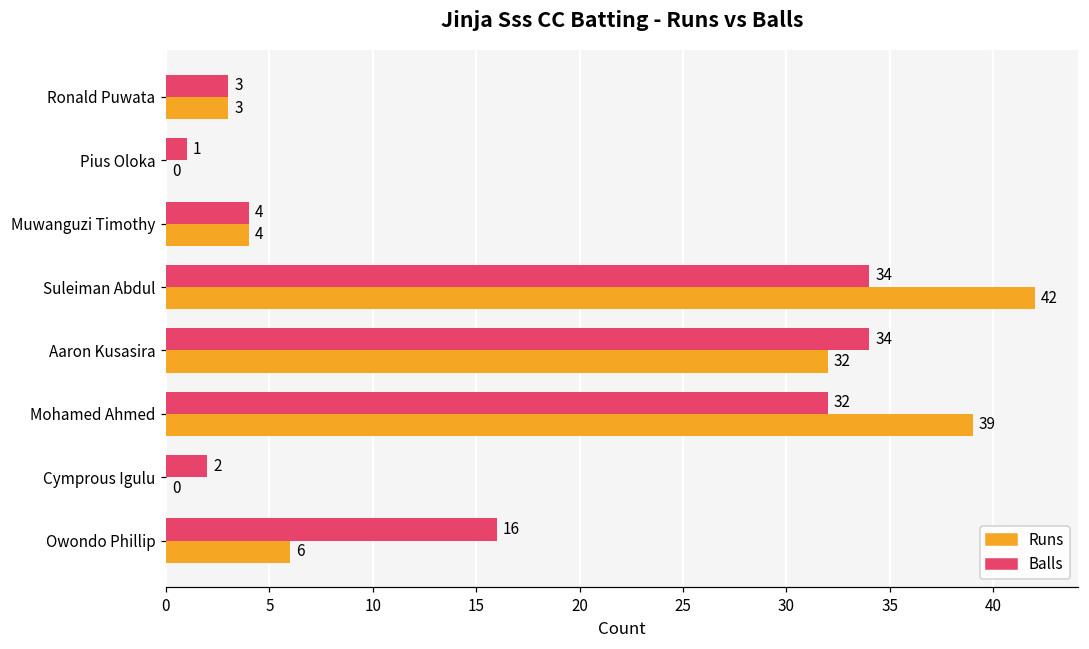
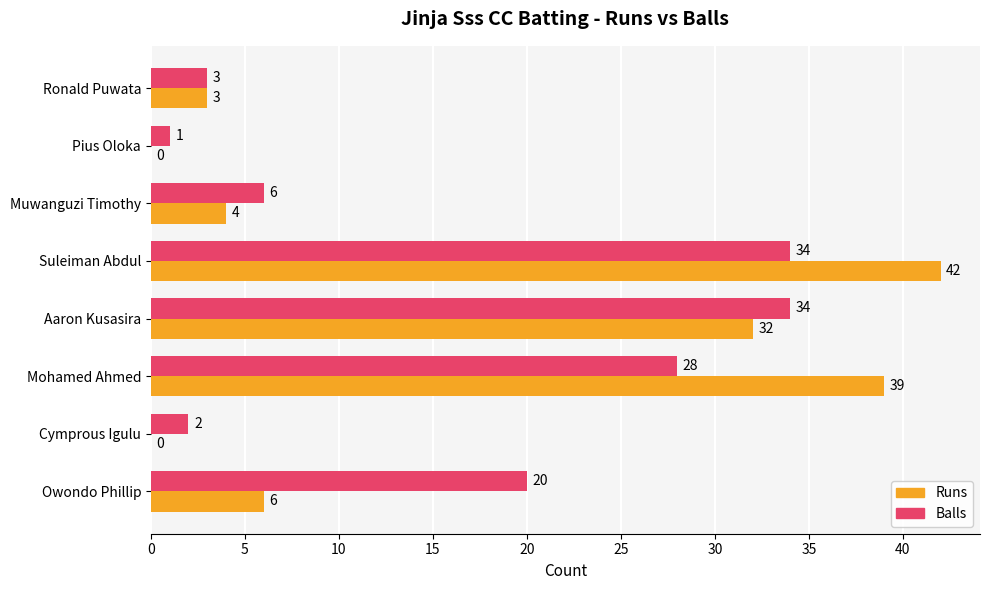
Balls, Muwanguzi Timothy: 4 -> 6
Balls, Mohamed Ahmed: 32 -> 28
Balls, Owondo Phillip: 16 -> 20
